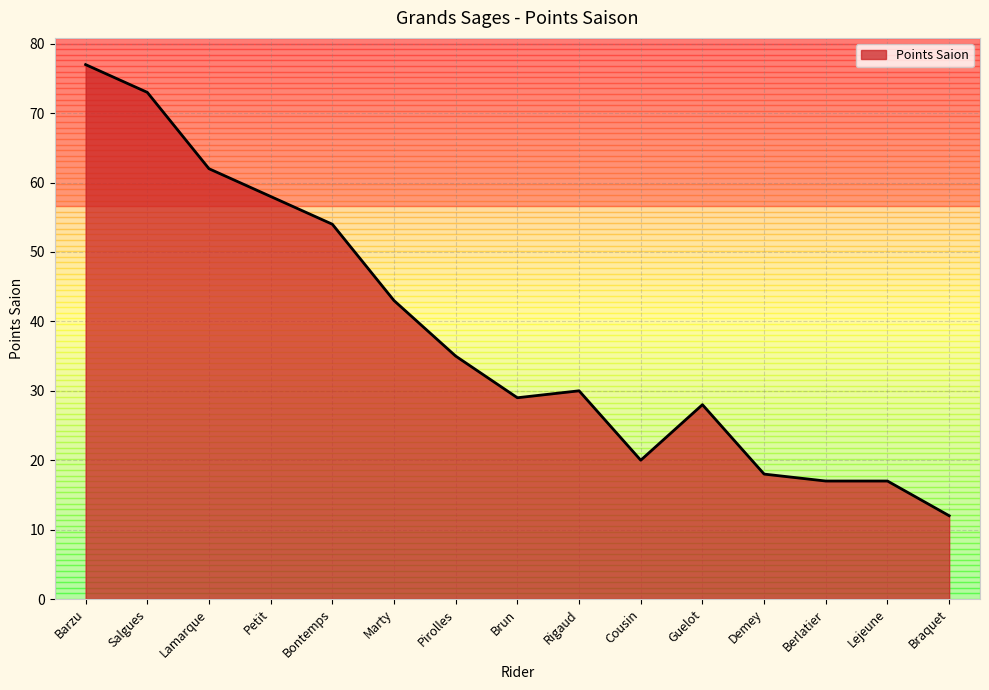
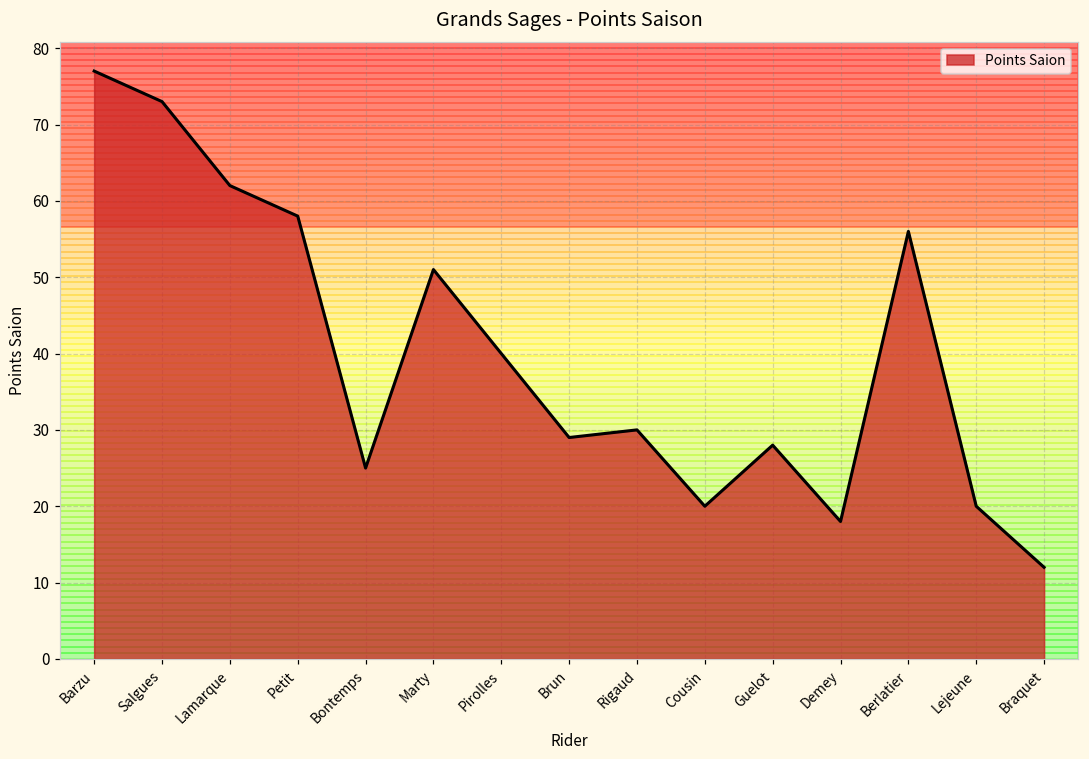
Bontemps: 54 -> 25
Marty: 43 -> 51
Pirolles: 35 -> 40
Berlatier: 17 -> 56
Lejeune: 17 -> 20
